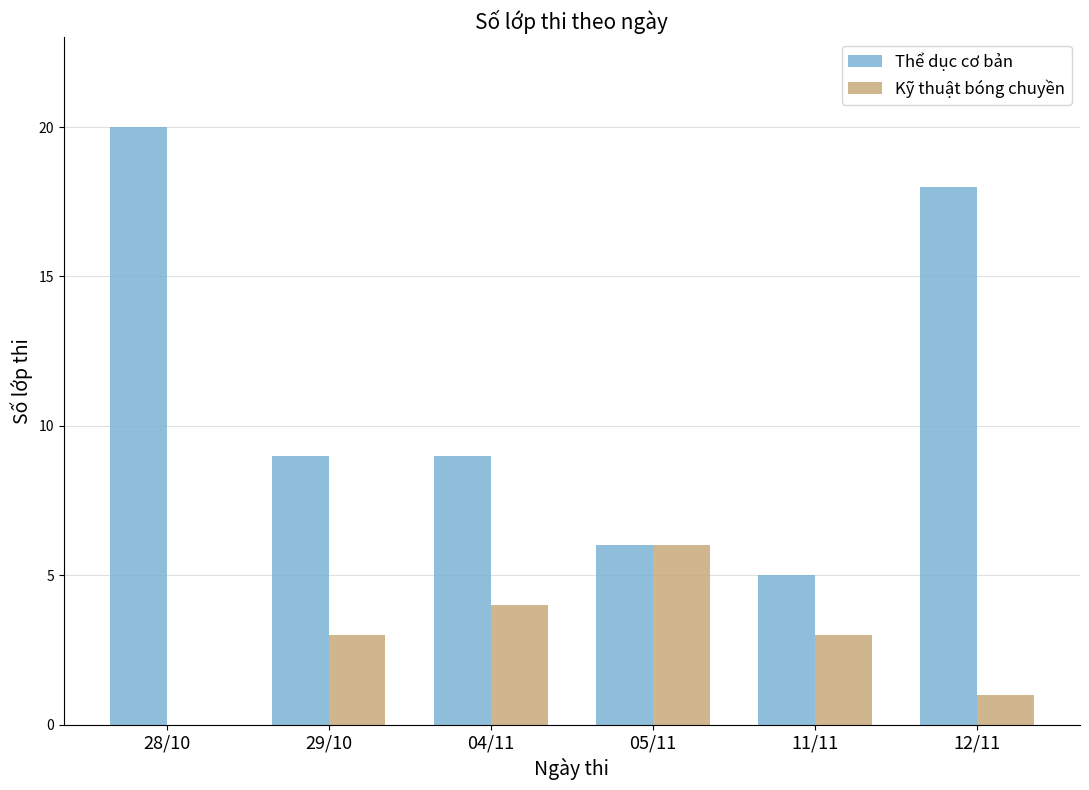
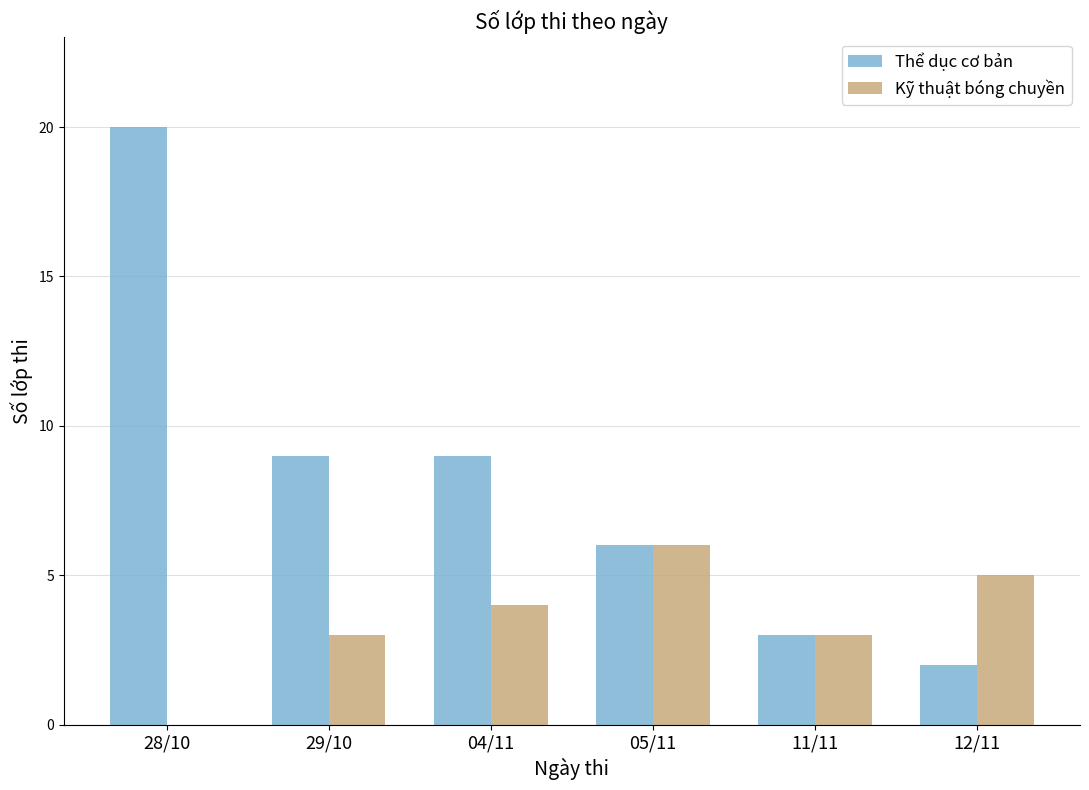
Thể dục cơ bản, 11/11: 5 -> 3
Thể dục cơ bản, 12/11: 18 -> 2
Kỹ thuật bóng chuyền, 12/11: 1 -> 5
